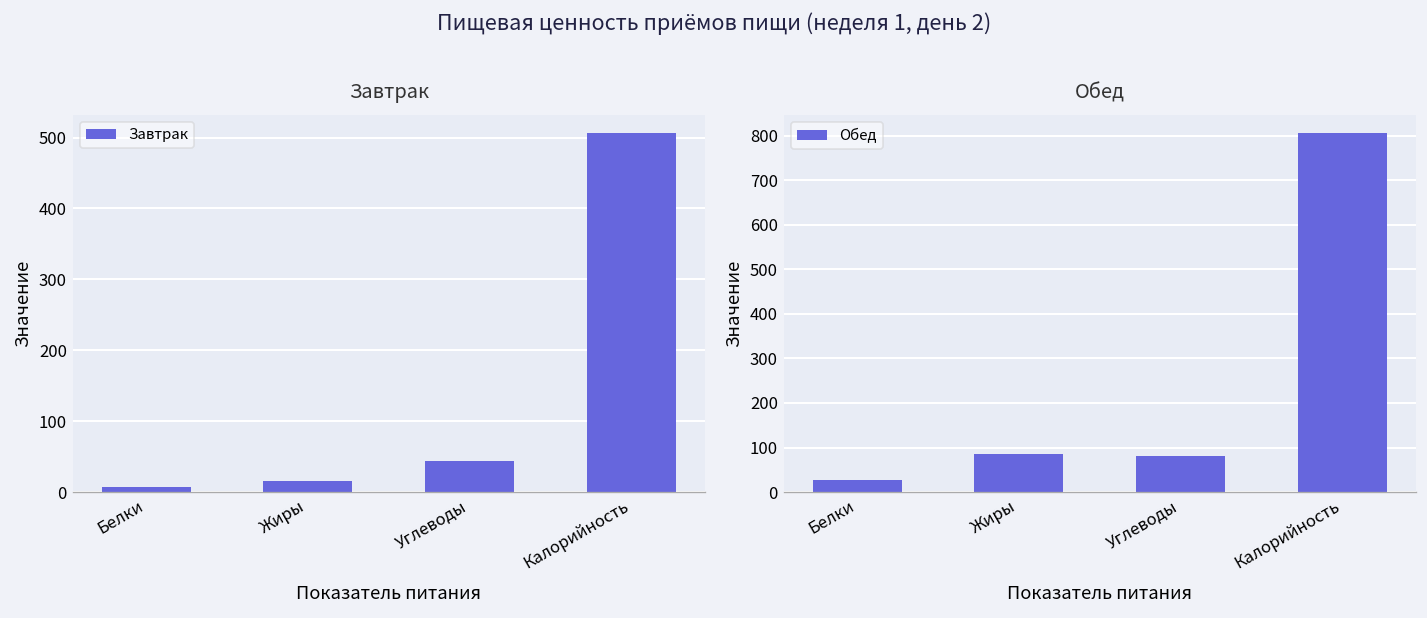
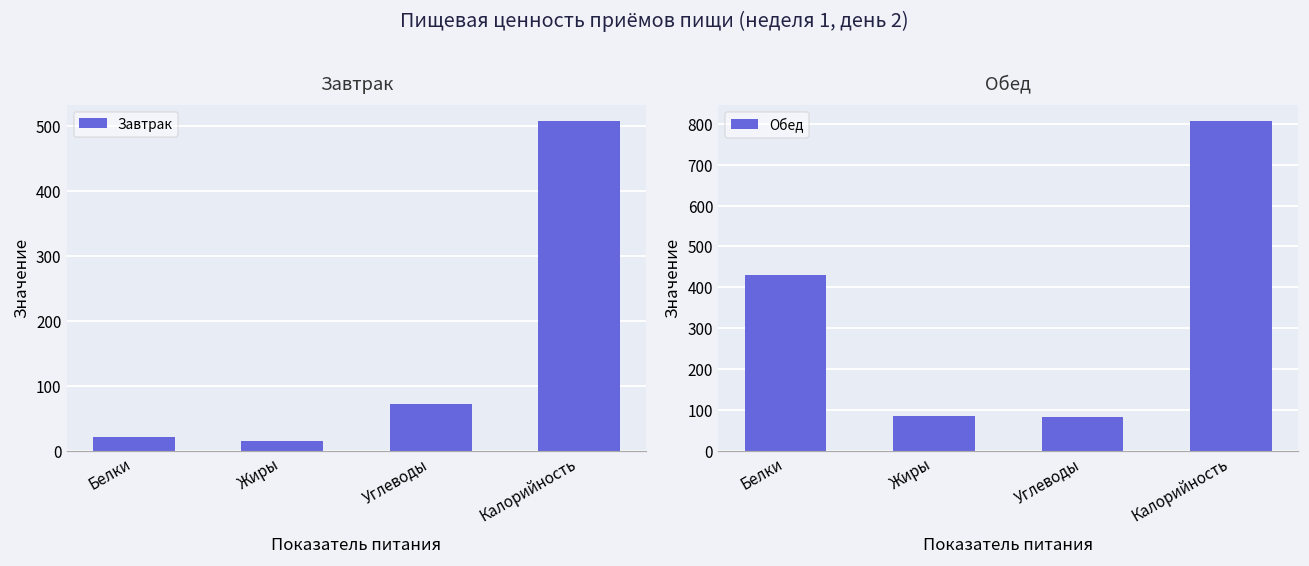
Завтрак, Белки: 10 -> 20
Завтрак, Углеводы: 40 -> 70
Обед, Белки: 30 -> 430
